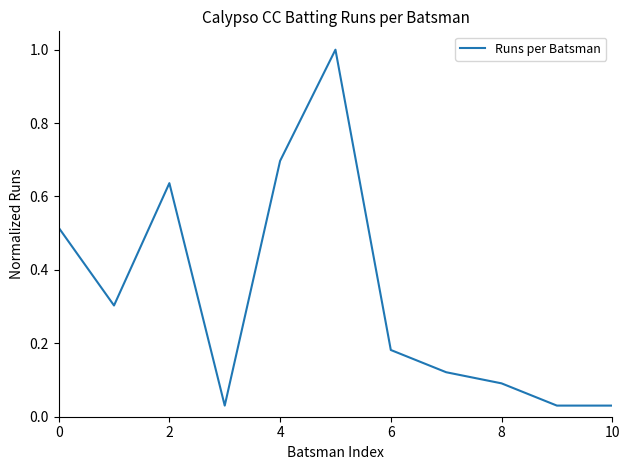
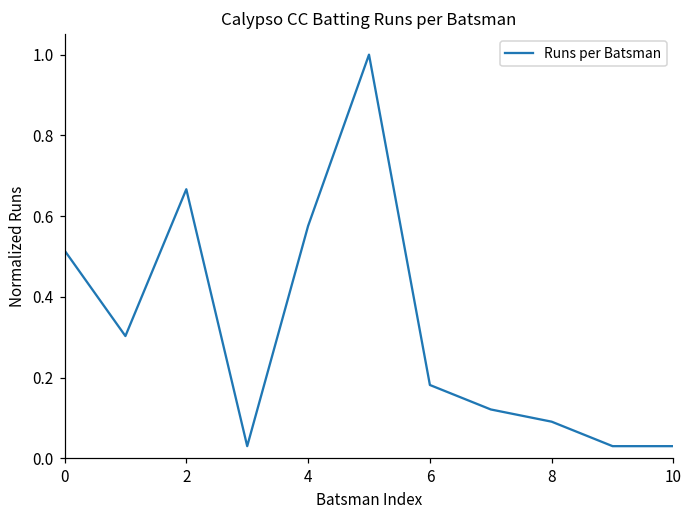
2: 0.64 -> 0.67
4: 0.70 -> 0.58
